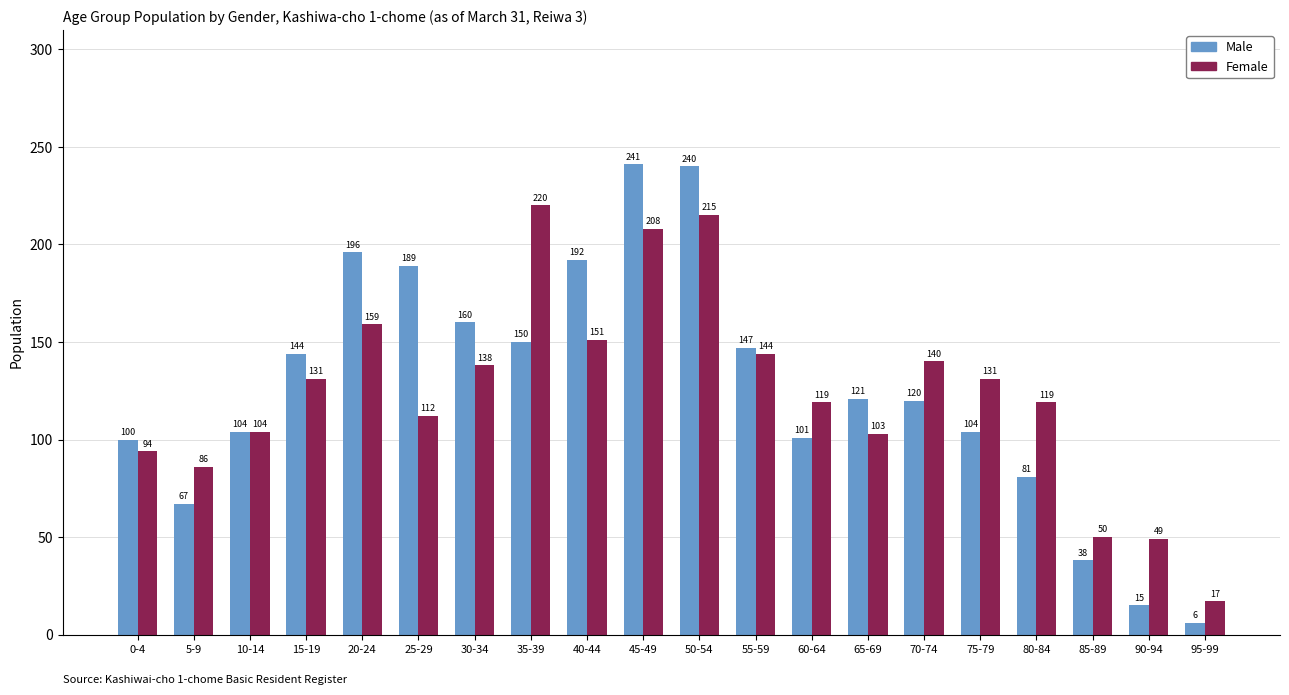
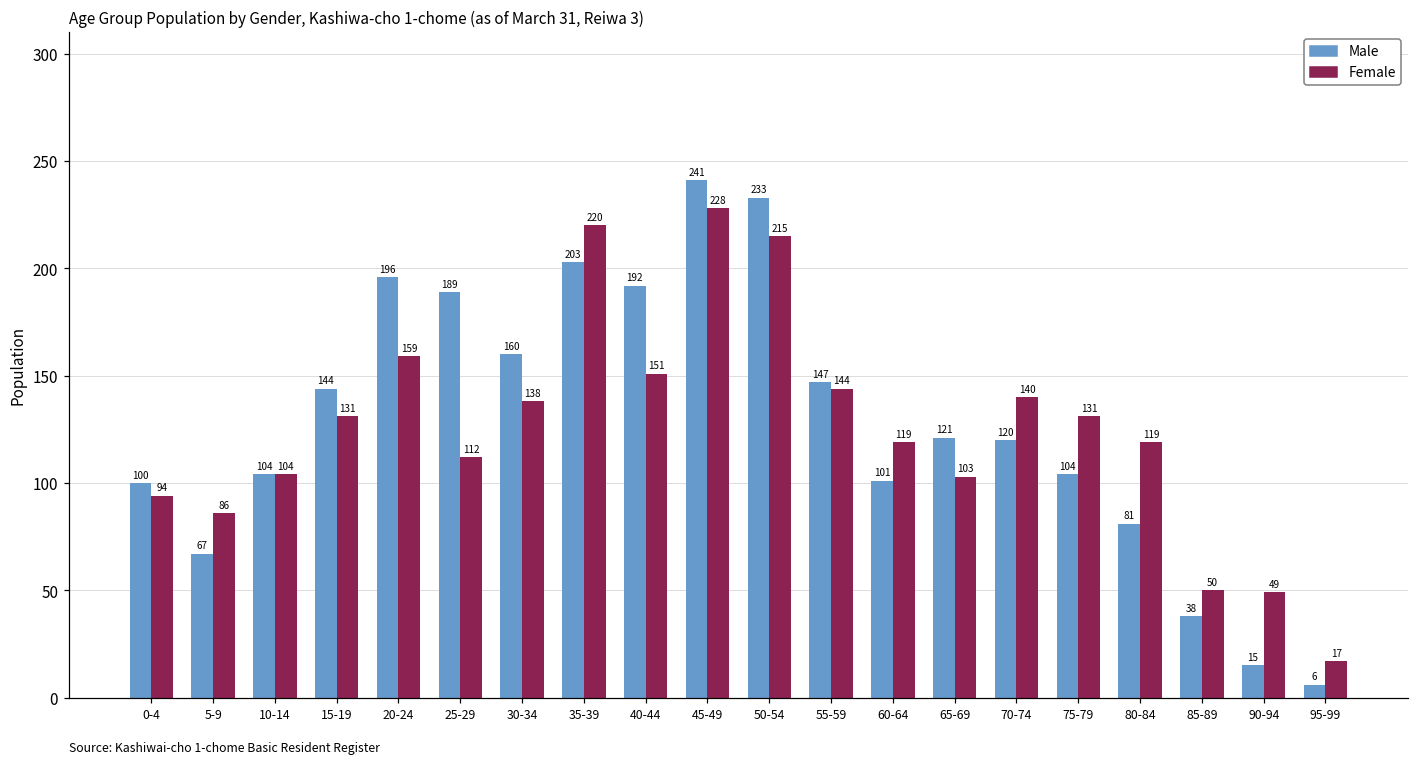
Male, 35-39: 150 -> 203
Female, 45-49: 208 -> 228
Male, 50-54: 240 -> 233
